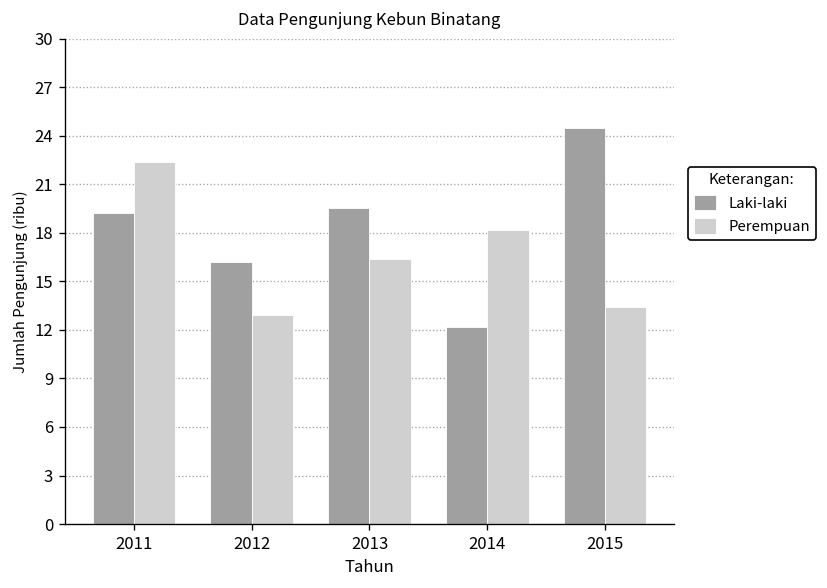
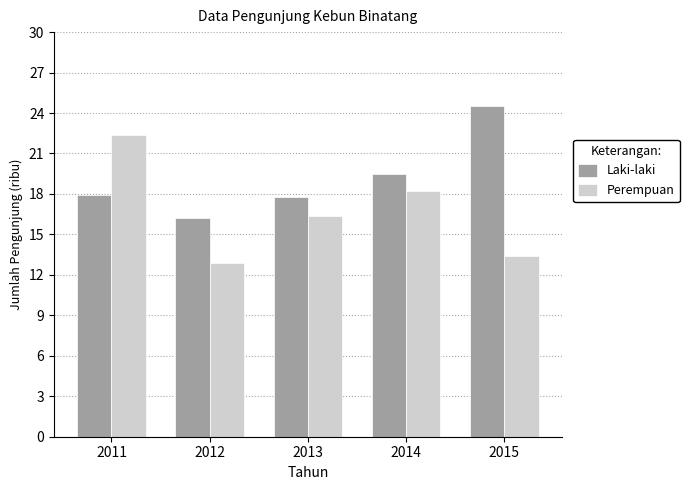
Laki-laki, 2011: 19.2 -> 17.9
Laki-laki, 2013: 19.5 -> 17.8
Laki-laki, 2014: 12.2 -> 19.5
